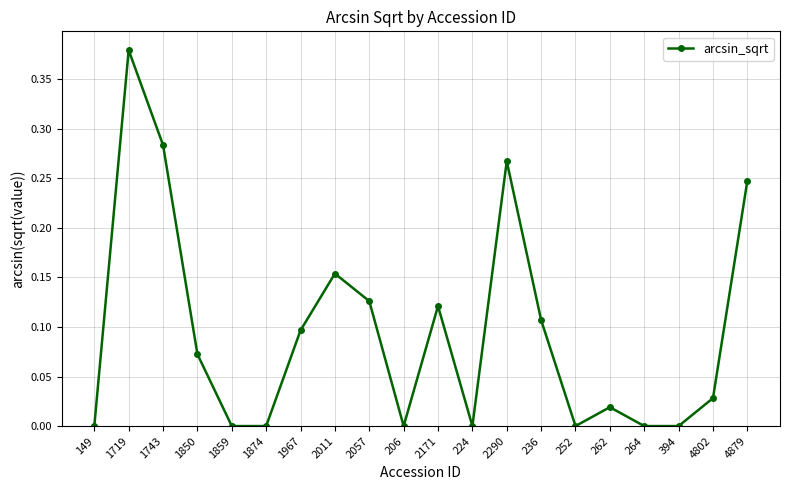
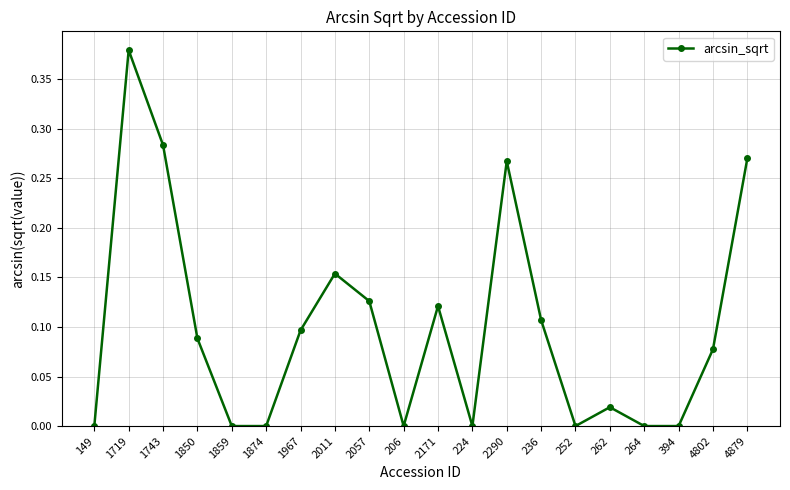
1850: 0.07 -> 0.09
4802: 0.03 -> 0.08
4879: 0.25 -> 0.27
